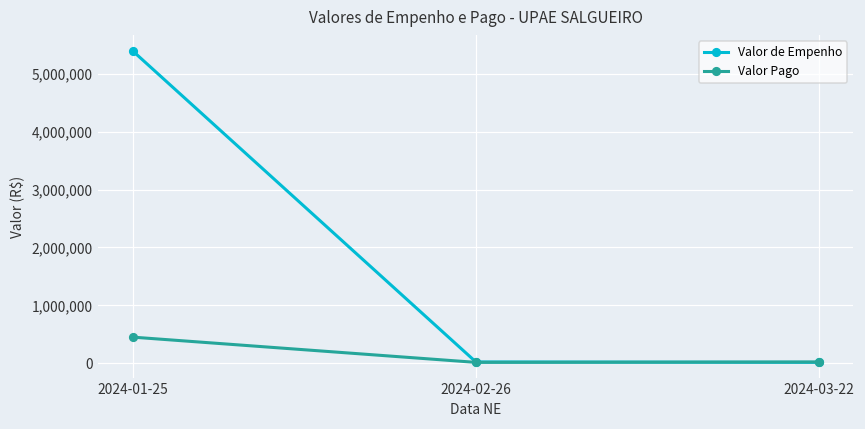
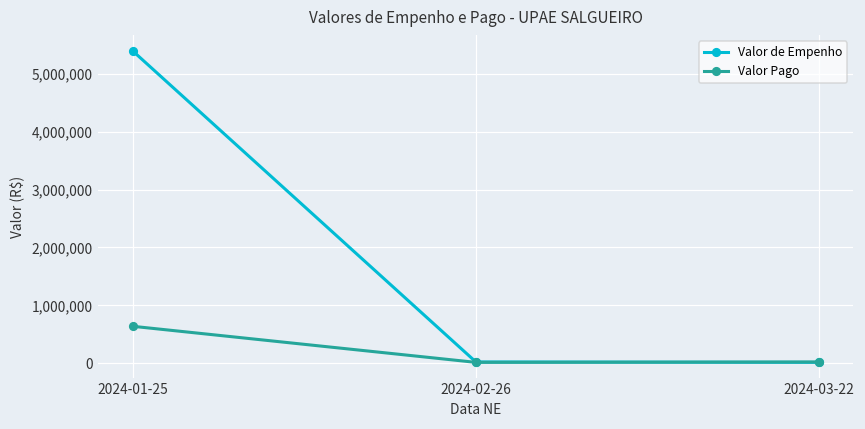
Valor Pago, 2024-01-25: 500,000 -> 600,000
